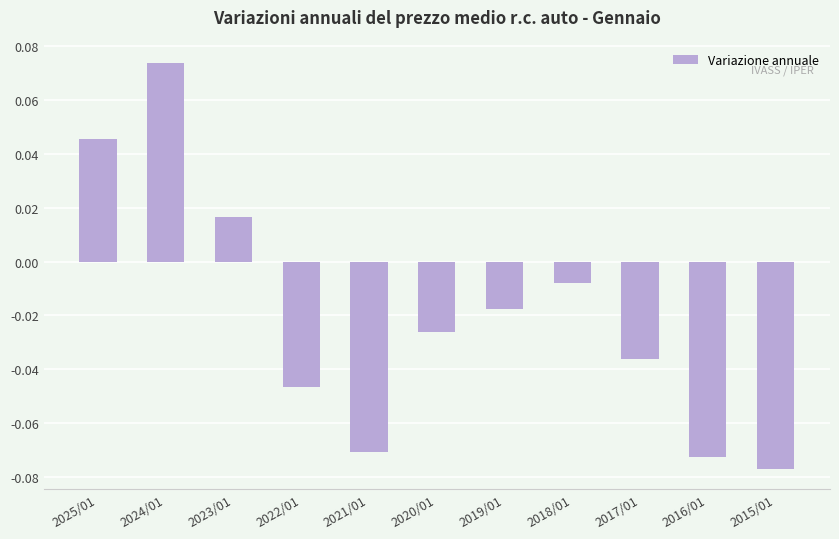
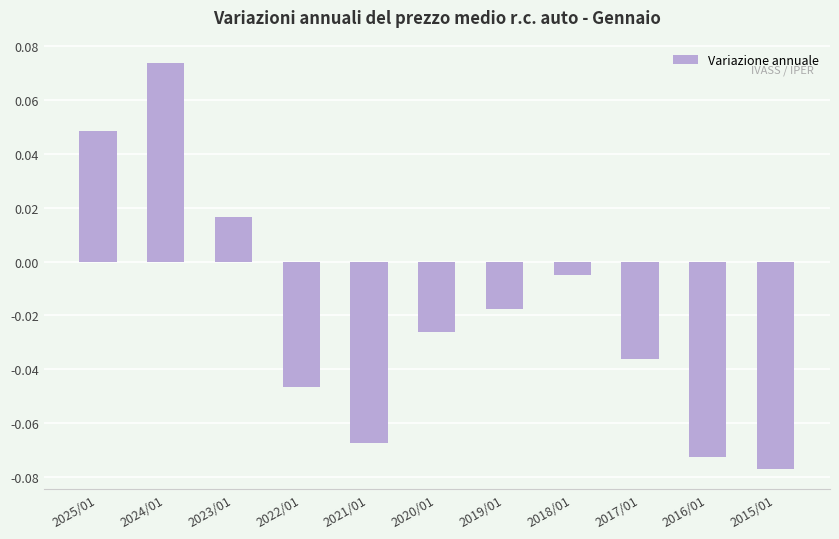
2025/01: 0.045 -> 0.048
2021/01: -0.071 -> -0.068
2018/01: -0.008 -> -0.005
